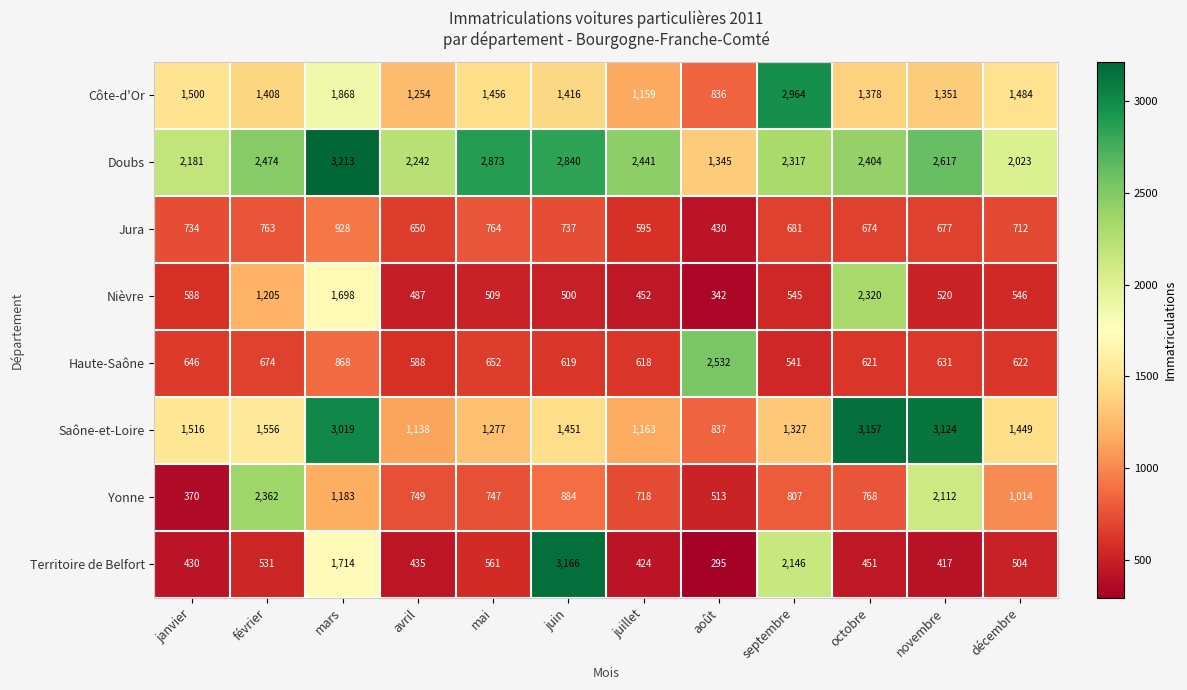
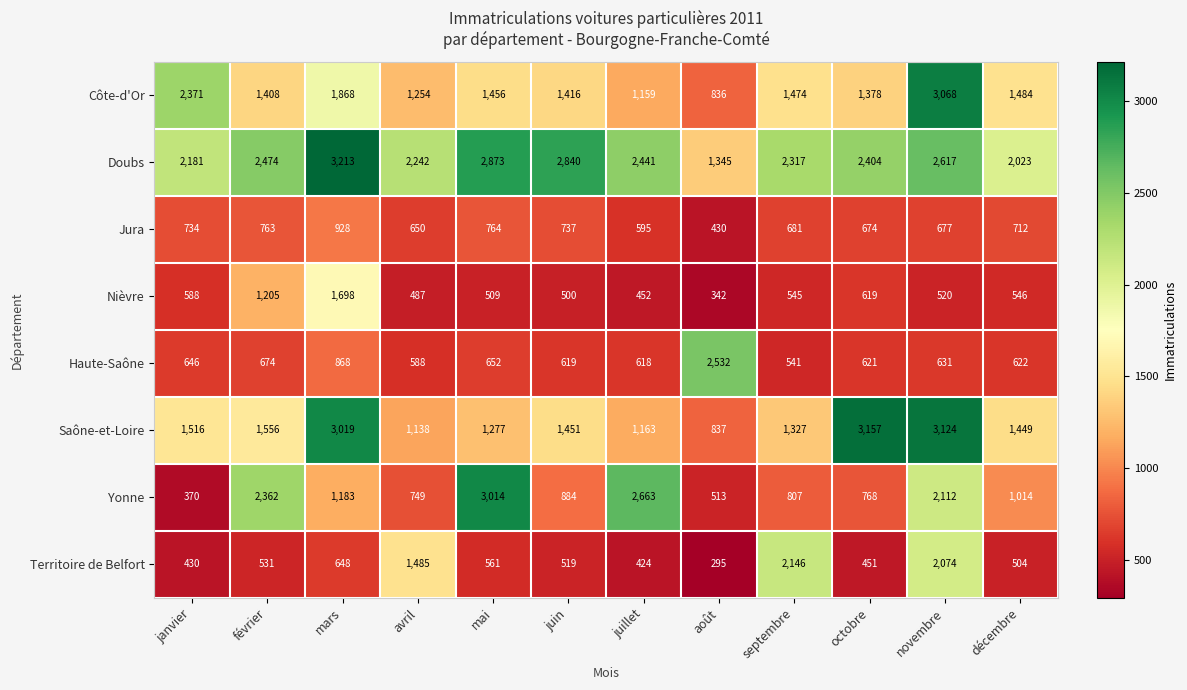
Côte-d'Or, janvier: 1,500 -> 2,371
Côte-d'Or, septembre: 2,964 -> 1,474
Côte-d'Or, novembre: 1,351 -> 3,068
Nièvre, octobre: 2,320 -> 619
Yonne, mai: 747 -> 3,014
Yonne, juillet: 718 -> 2,663
Territoire de Belfort, mars: 1,714 -> 648
Territoire de Belfort, avril: 435 -> 1,485
Territoire de Belfort, juin: 3,166 -> 519
Territoire de Belfort, novembre: 417 -> 2,074
